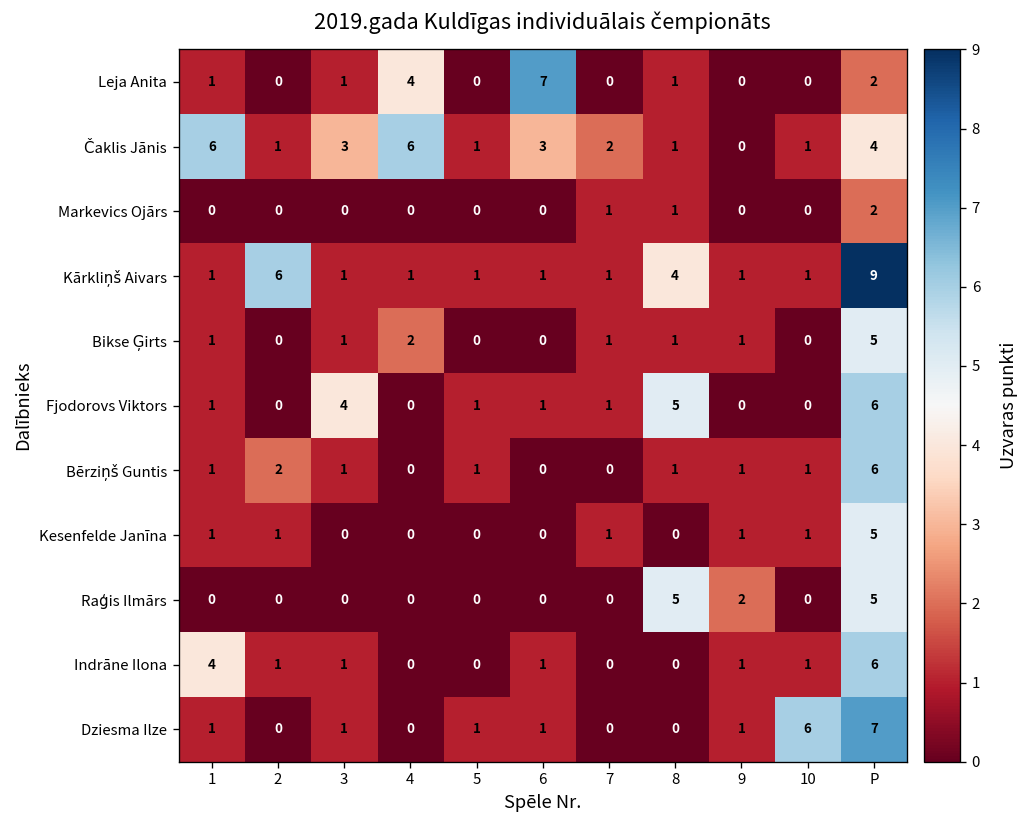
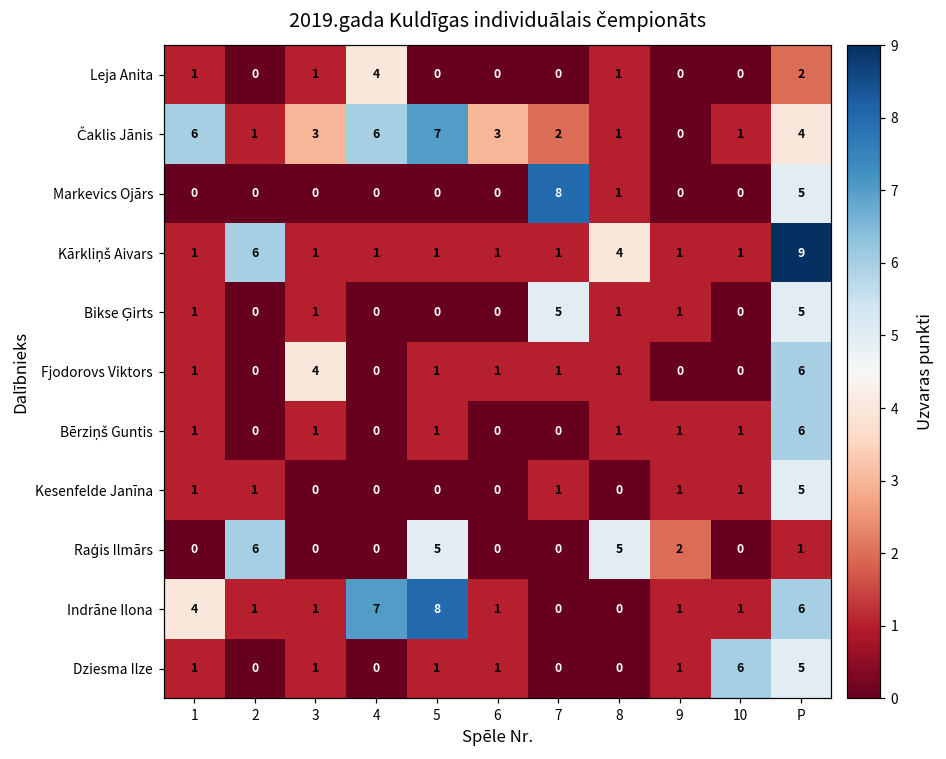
Leja Anita, 6: 7 -> 0
Čaklis Jānis, 5: 1 -> 7
Markevics Ojārs, 7: 1 -> 8
Markevics Ojārs, P: 2 -> 5
Bikse Ģirts, 4: 2 -> 0
Bikse Ģirts, 7: 1 -> 5
Fjodorovs Viktors, 8: 5 -> 1
Bērziņš Guntis, 2: 2 -> 0
Raģis Ilmārs, 2: 0 -> 6
Raģis Ilmārs, 5: 0 -> 5
Raģis Ilmārs, P: 5 -> 1
Indrāne Ilona, 4: 0 -> 7
Indrāne Ilona, 5: 0 -> 8
Dziesma Ilze, P: 7 -> 5
